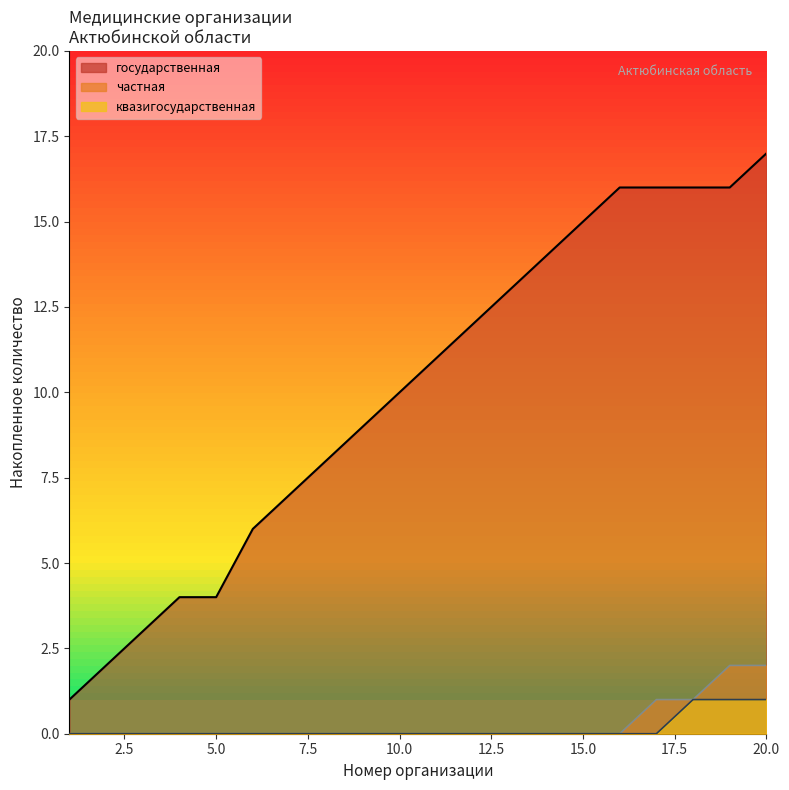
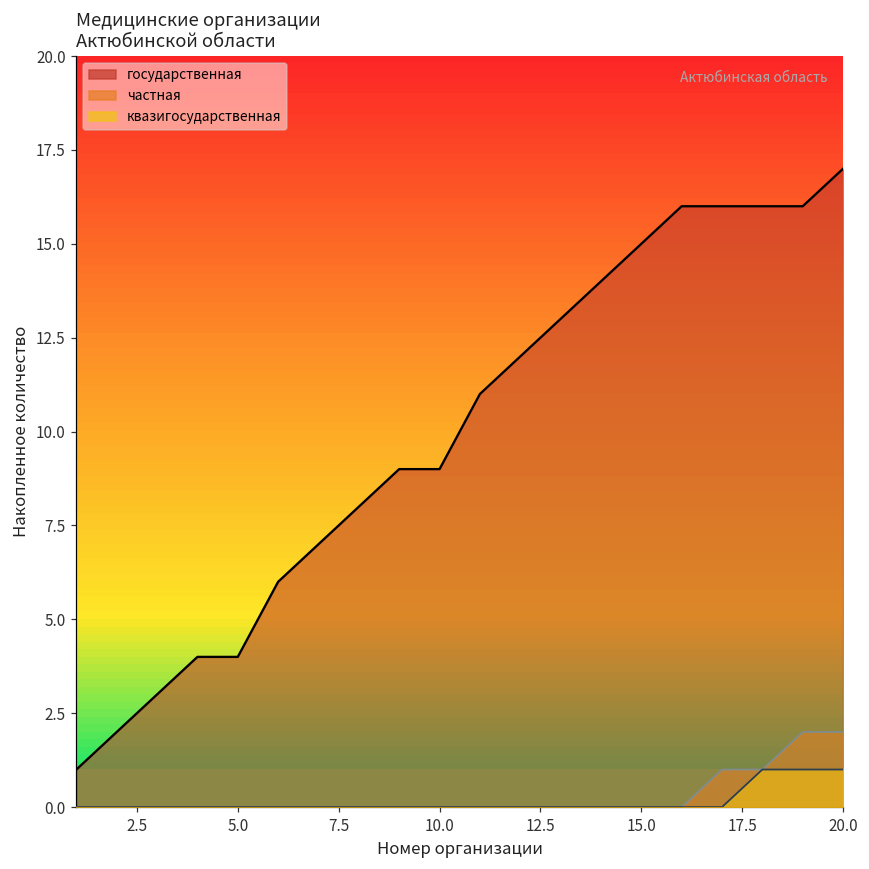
государственная, 10.0: 10 -> 9
